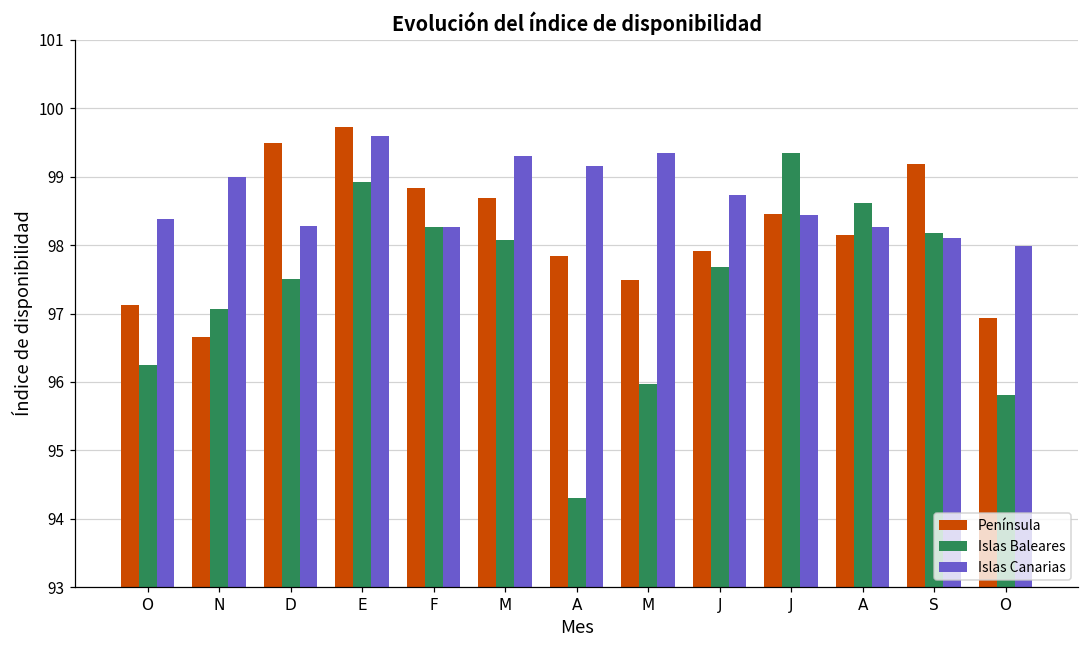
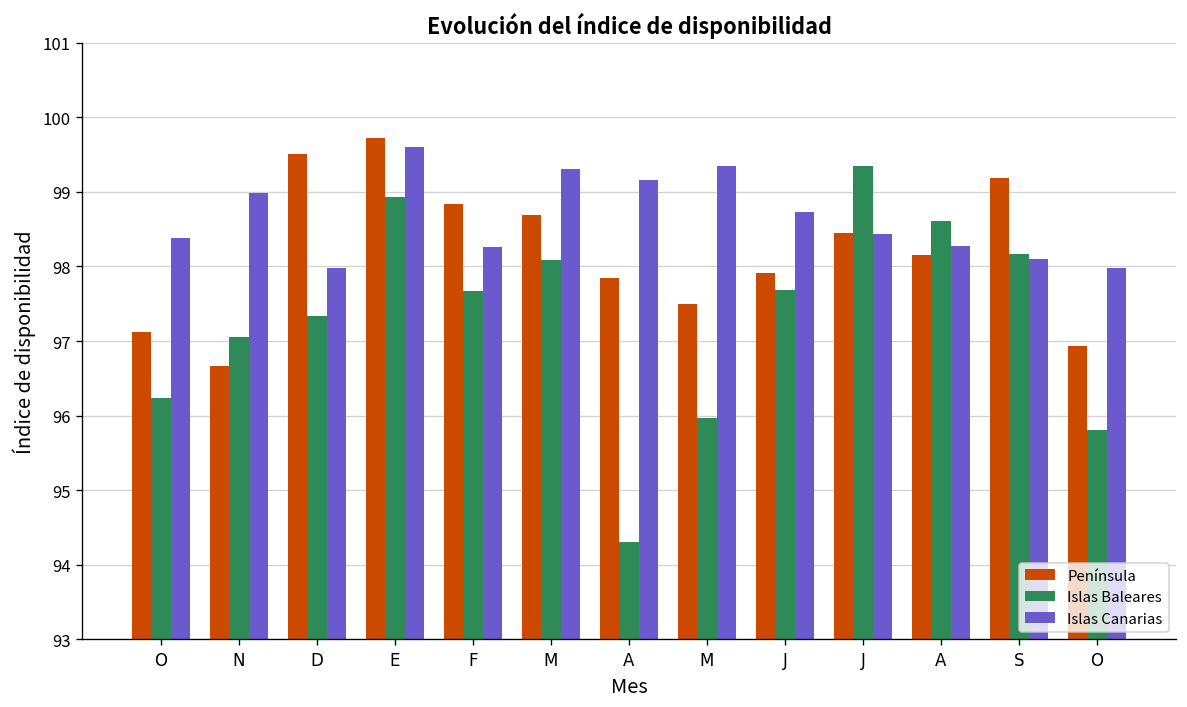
Islas Baleares, D: 97.5 -> 97.3
Islas Canarias, D: 98.3 -> 98.0
Islas Baleares, F: 98.3 -> 97.7
